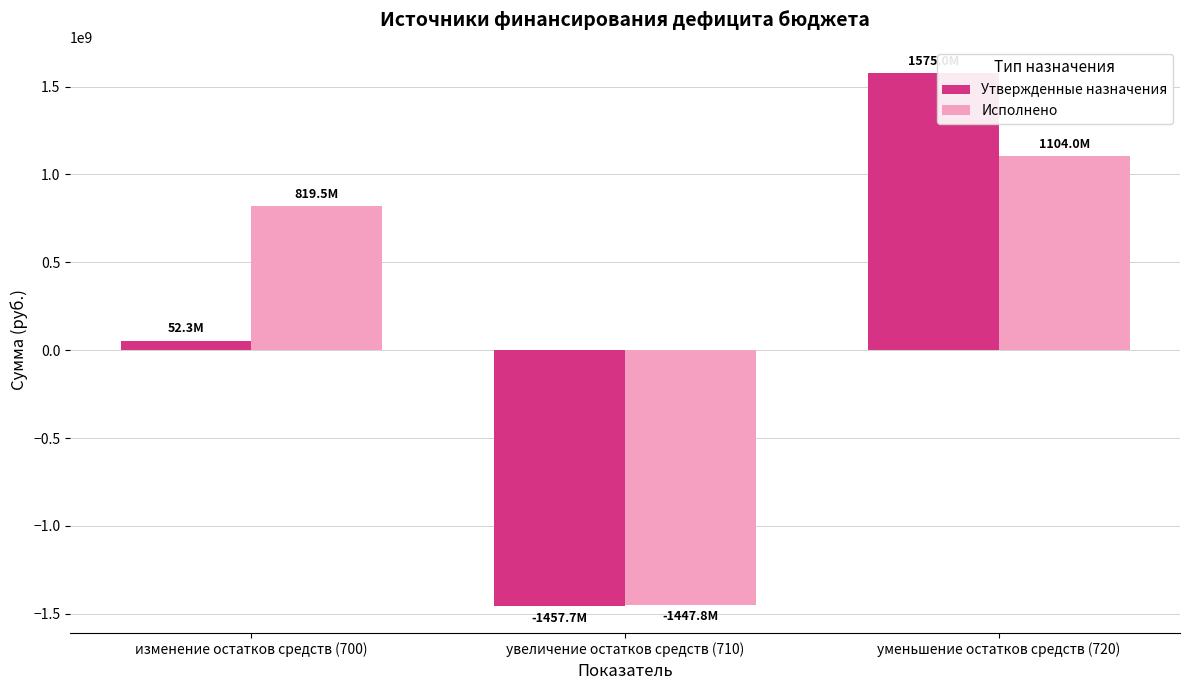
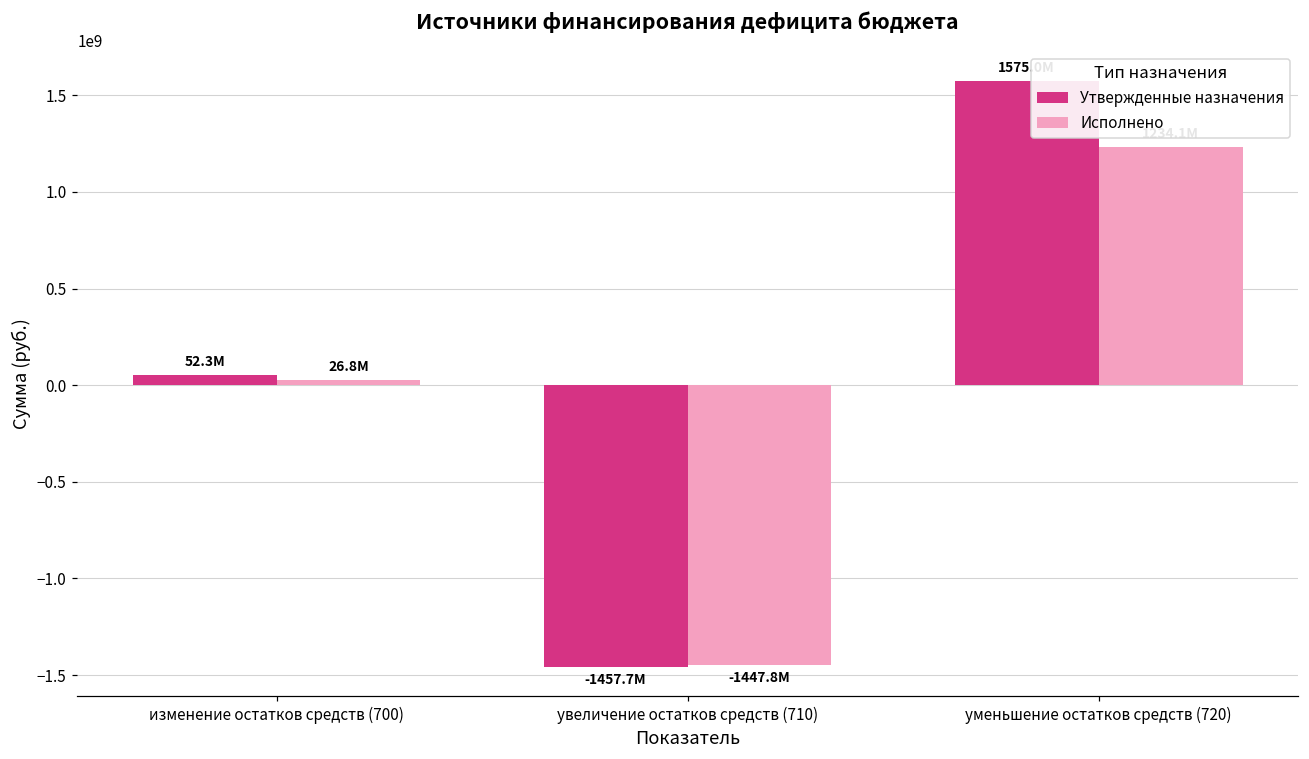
Исполнено, изменение остатков средств (700): 819.5M -> 26.8M
Исполнено, уменьшение остатков средств (720): 1100000000 -> 1230000000
